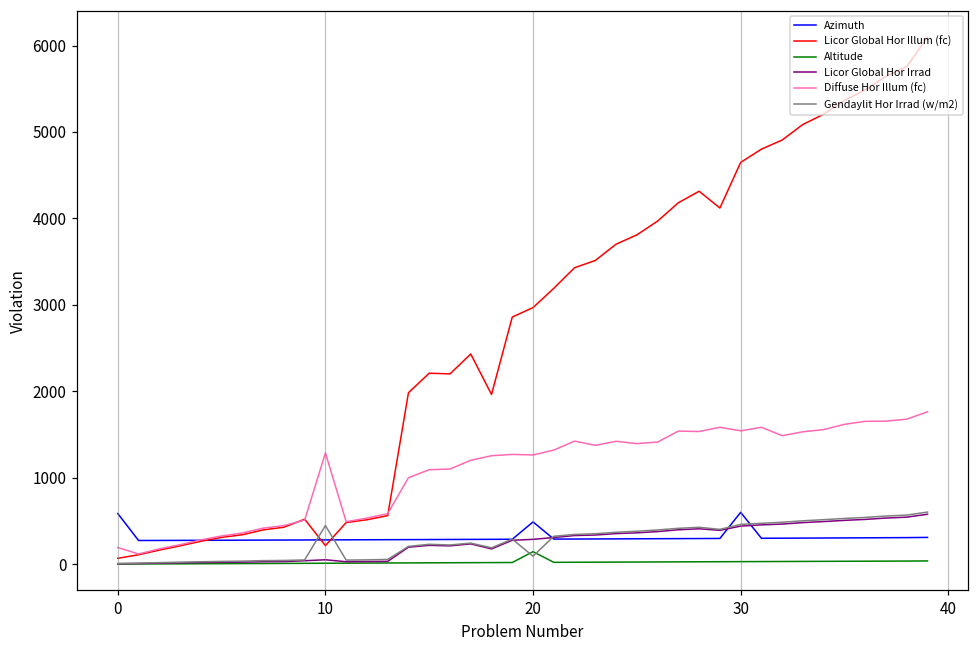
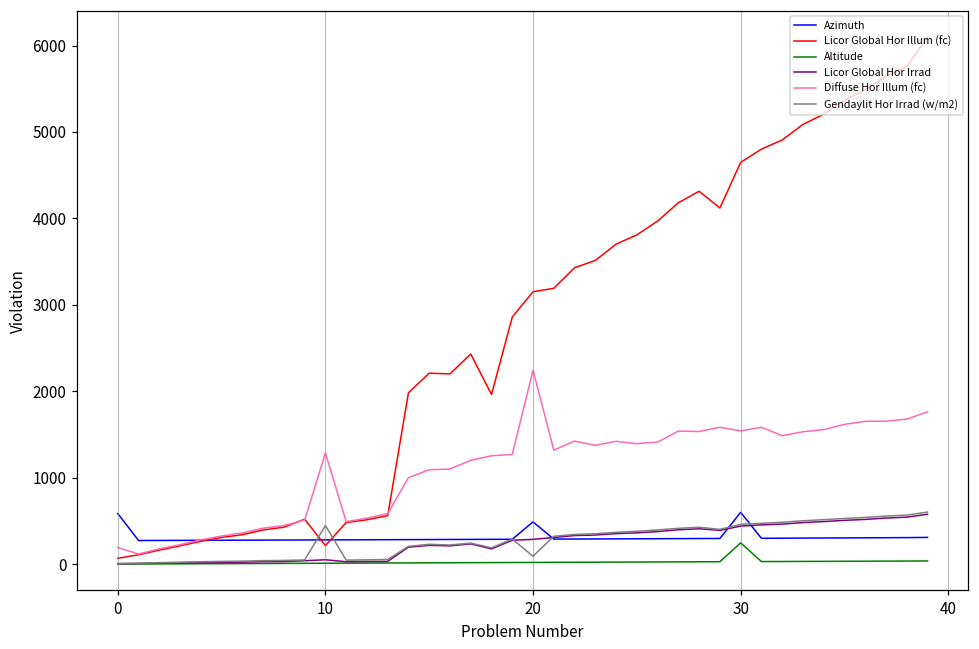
Licor Global Hor Illum (fc), 20: 3000 -> 3200
Altitude, 20: 100 -> 0
Diffuse Hor Illum (fc), 20: 1300 -> 2200
Altitude, 30: 0 -> 200
